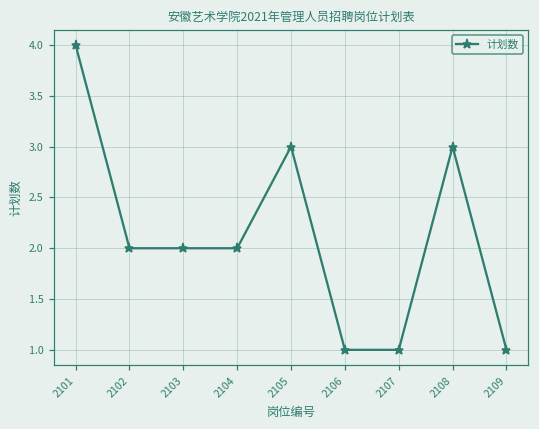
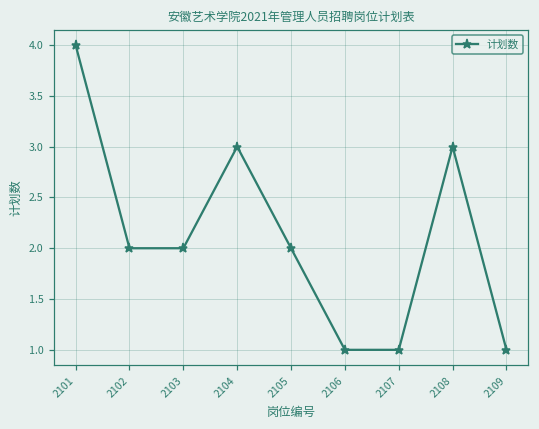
2104: 2 -> 3
2105: 3 -> 2
